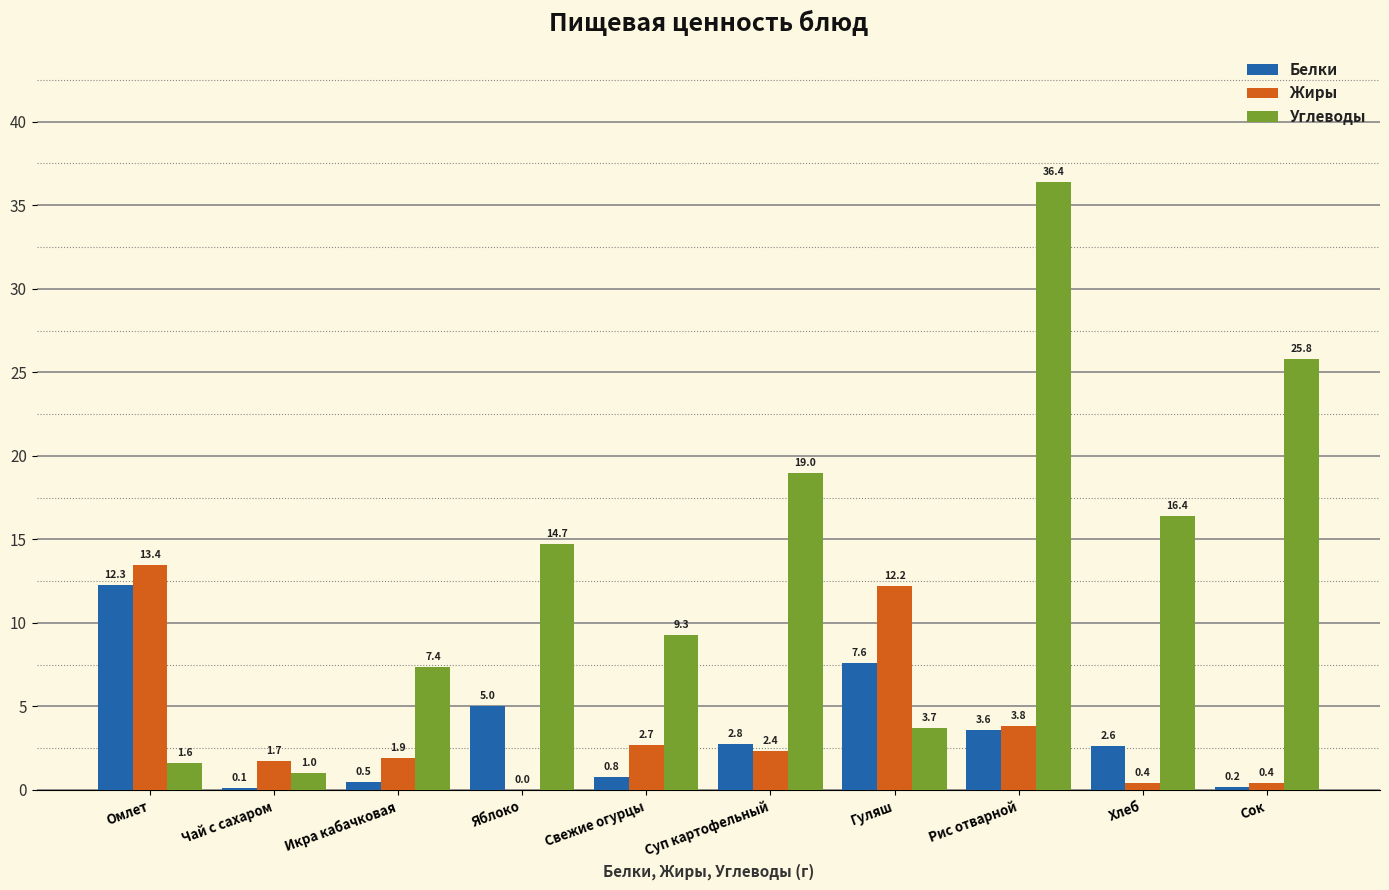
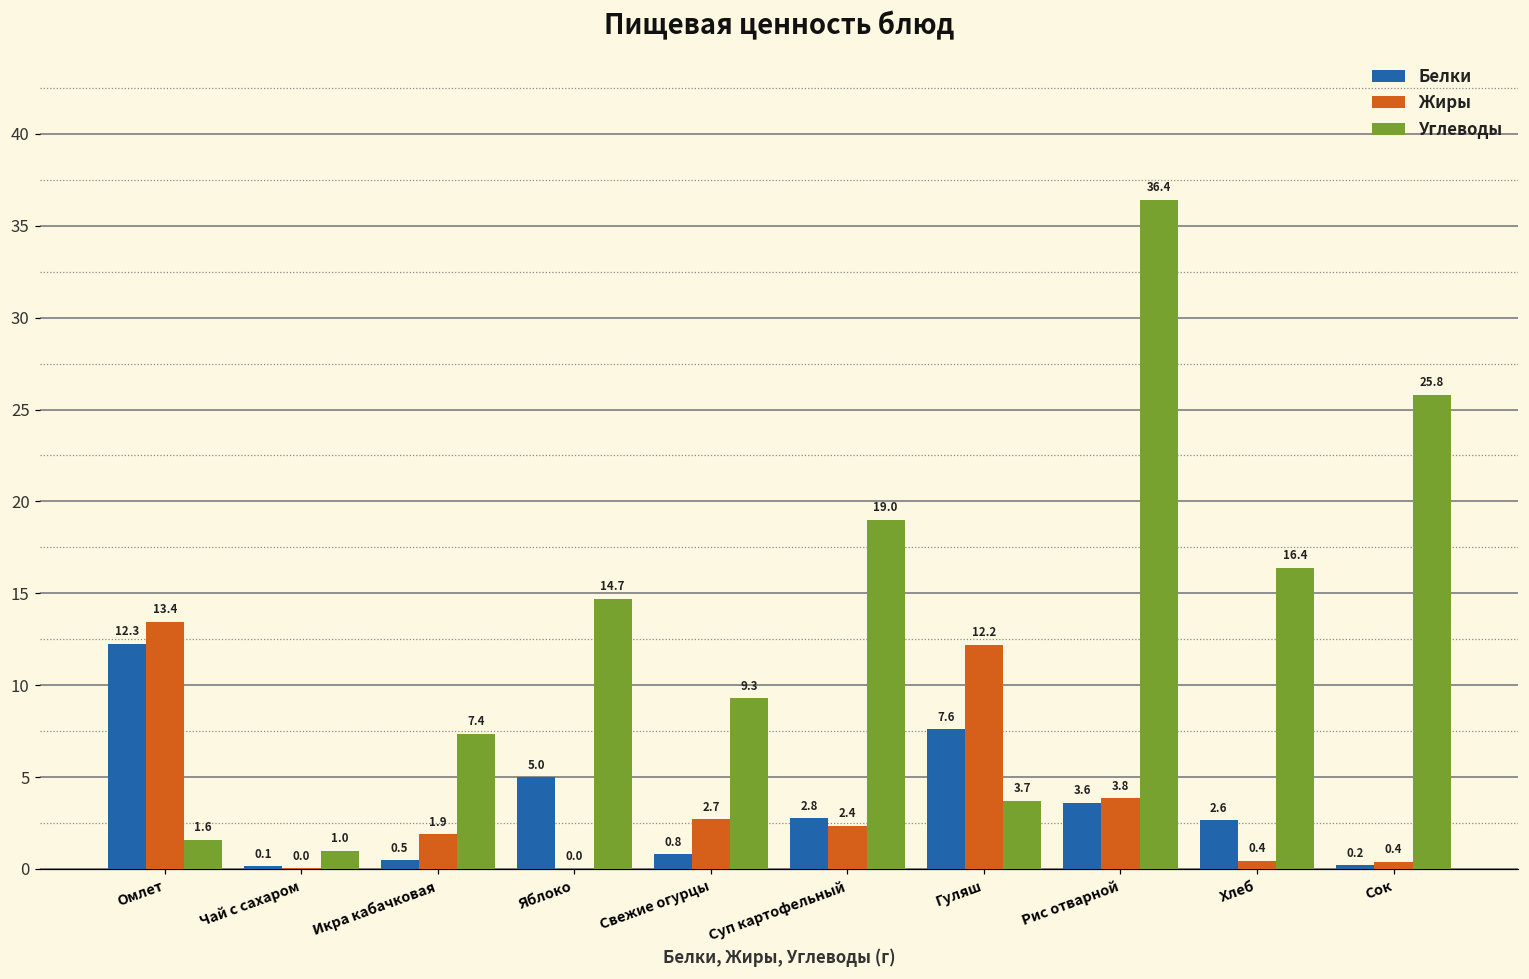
Жиры, Чай с сахаром: 1.7 -> 0.0
